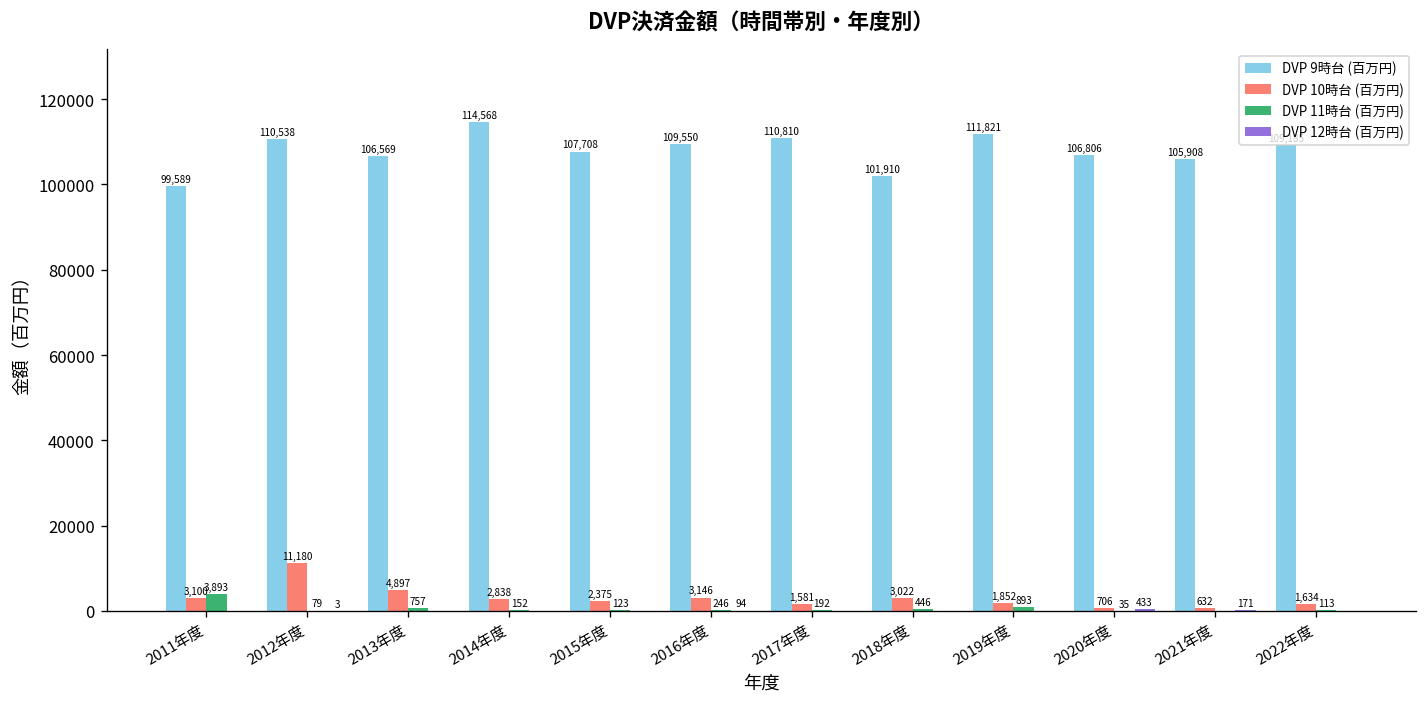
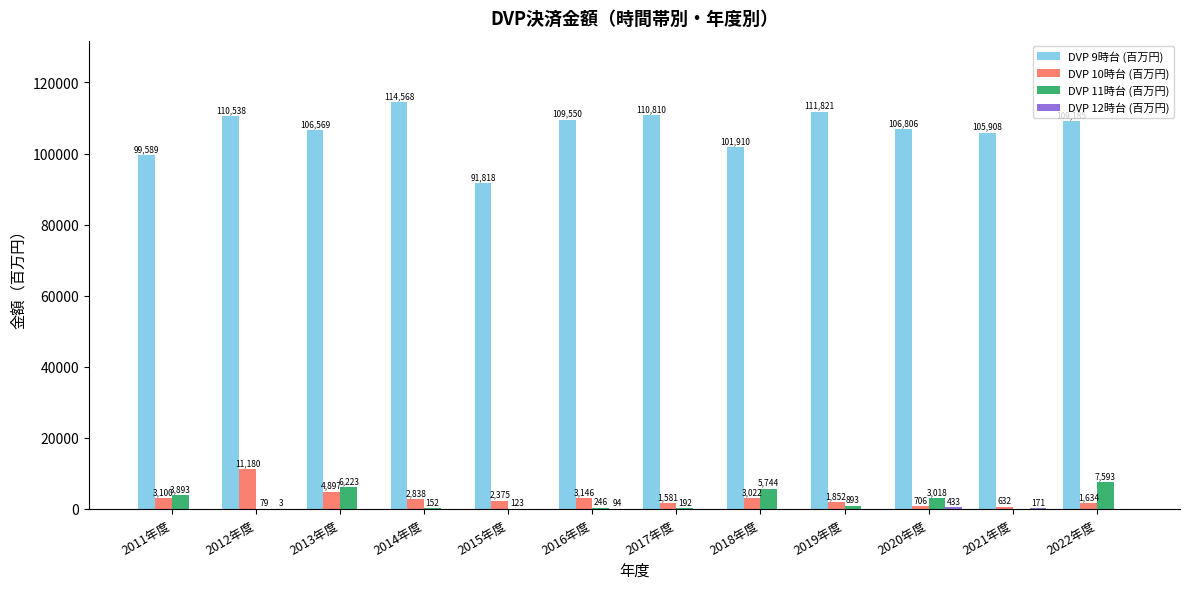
DVP 11時台 (百万円), 2013年度: 757 -> 6,223
DVP 9時台 (百万円), 2015年度: 107,708 -> 91,818
DVP 11時台 (百万円), 2018年度: 446 -> 5,744
DVP 11時台 (百万円), 2020年度: 35 -> 3,018
DVP 11時台 (百万円), 2022年度: 113 -> 7,593
